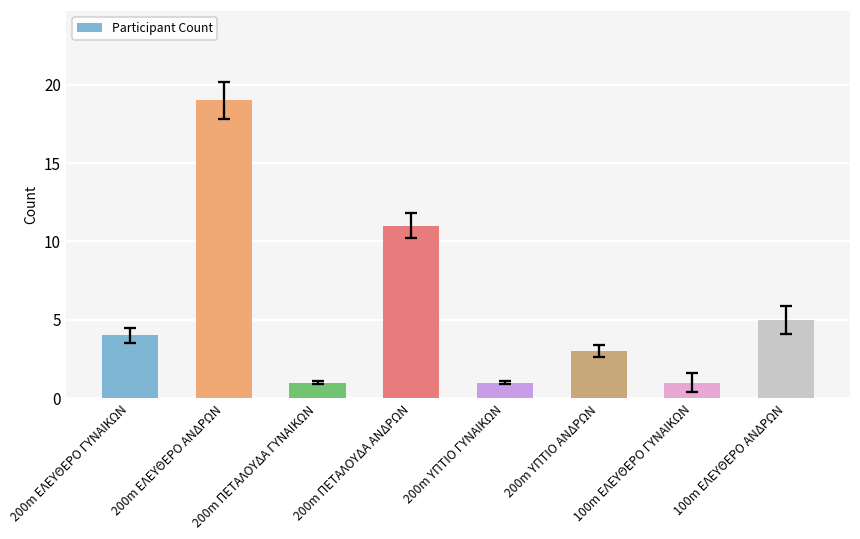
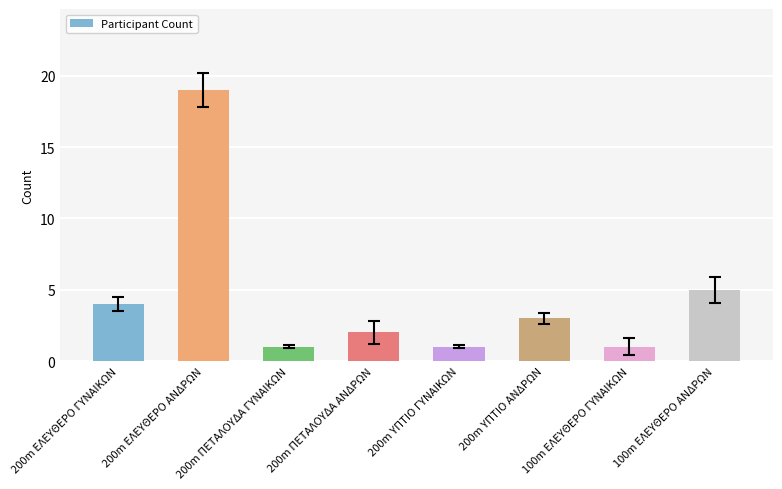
Participant Count, 200m ΠΕΤΑΛΟΥΔΑ ΑΝΔΡΩΝ: 11 -> 2
